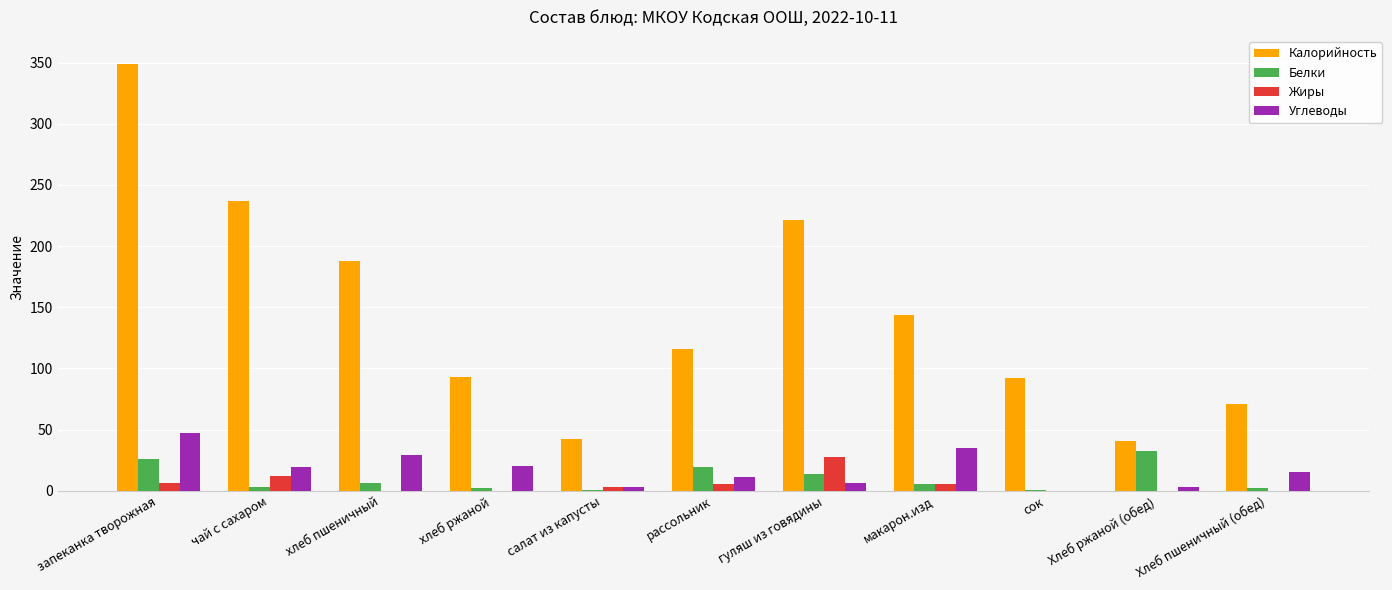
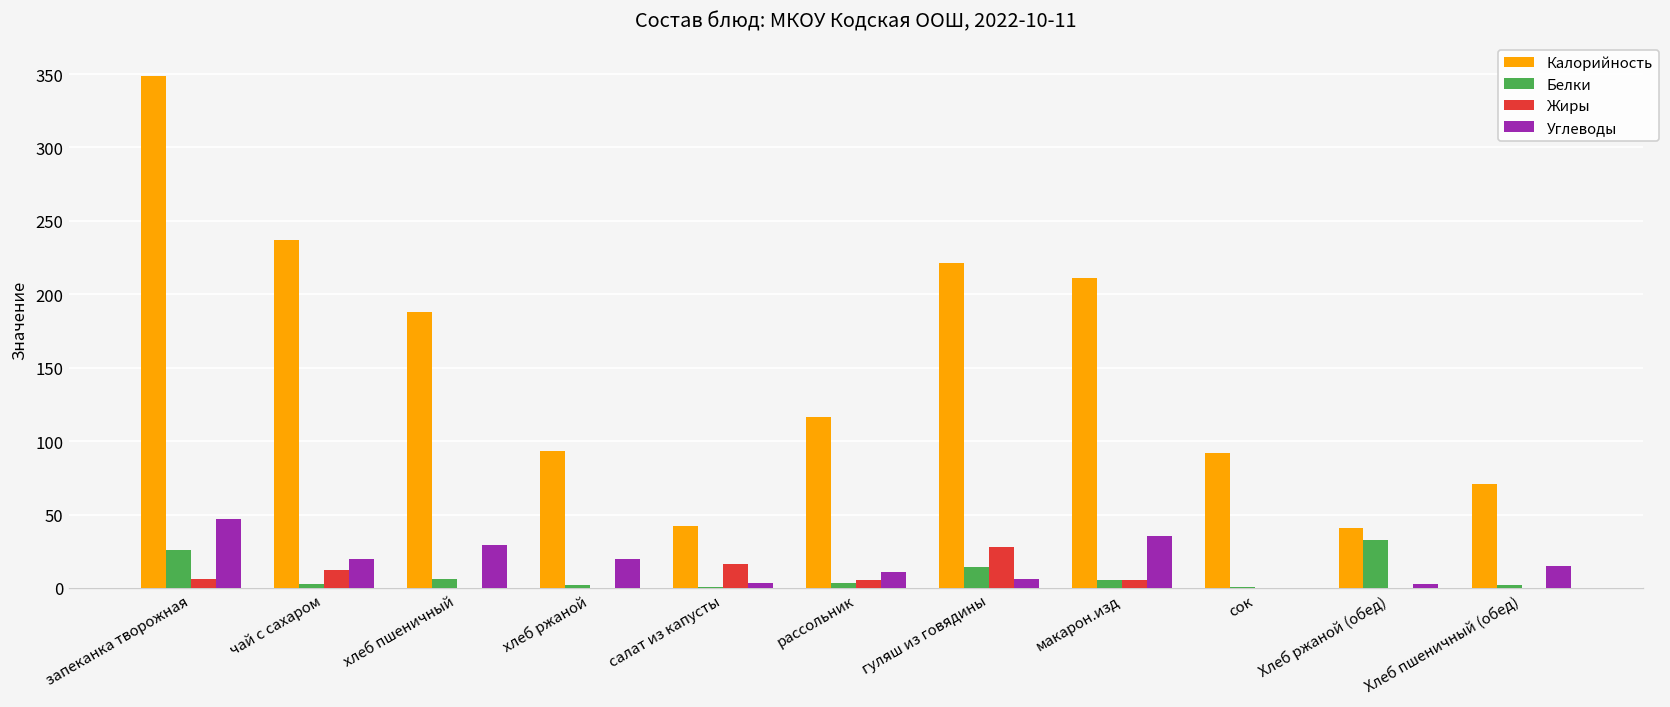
Жиры, салат из капусты: 3 -> 16
Белки, рассольник: 19 -> 3
Калорийность, макарон.изд: 144 -> 211
